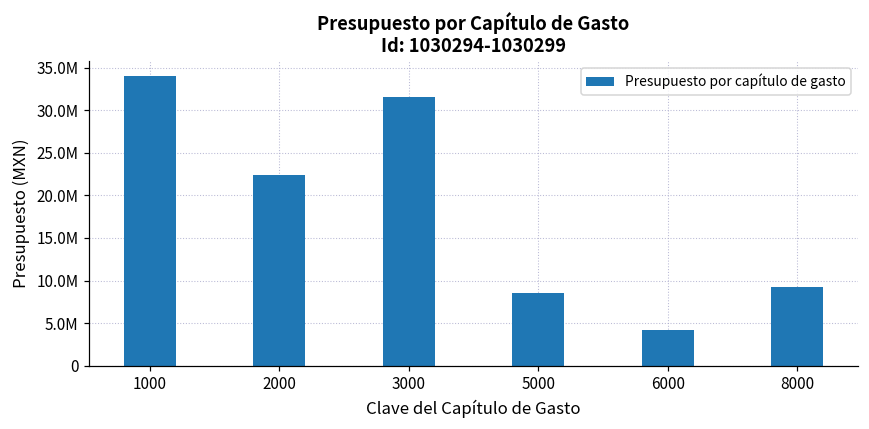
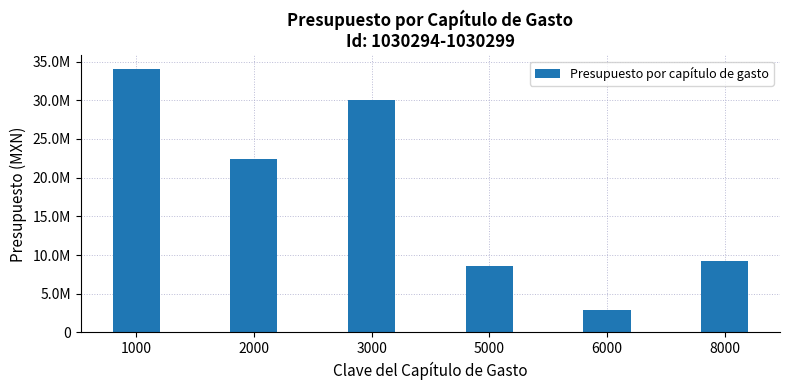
3000: 32000000 -> 30000000
6000: 4000000 -> 3000000
